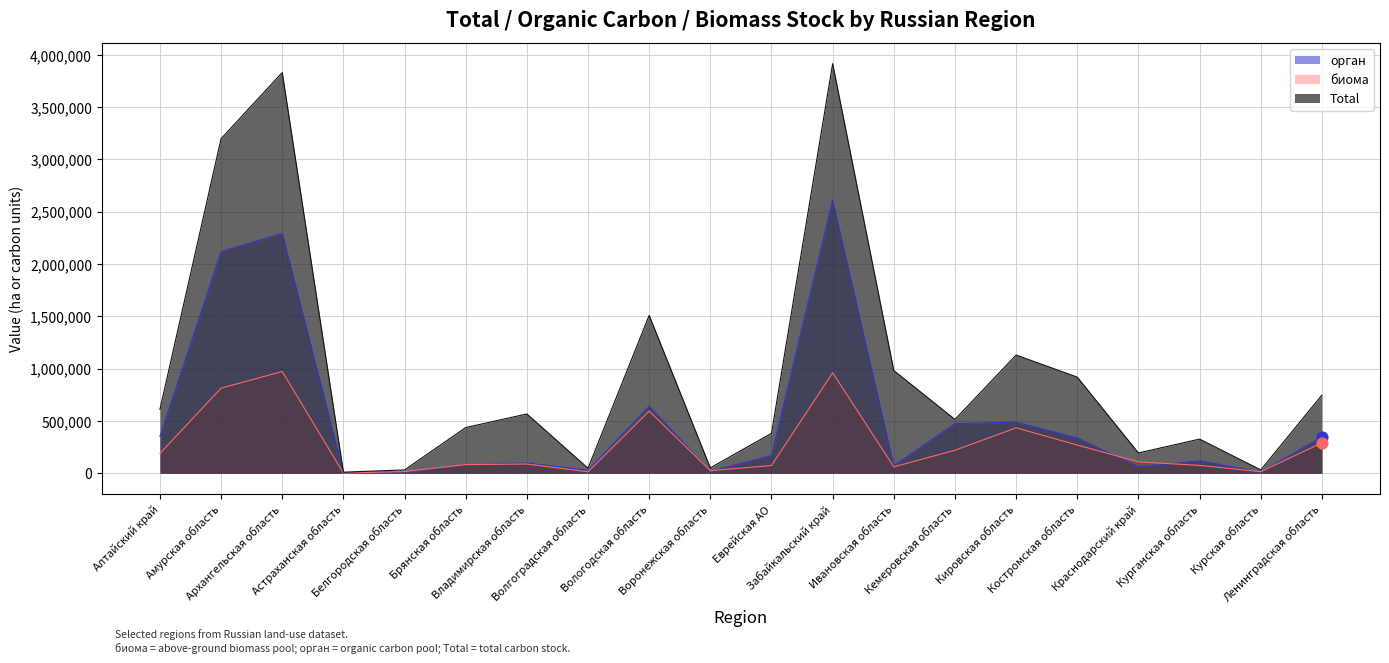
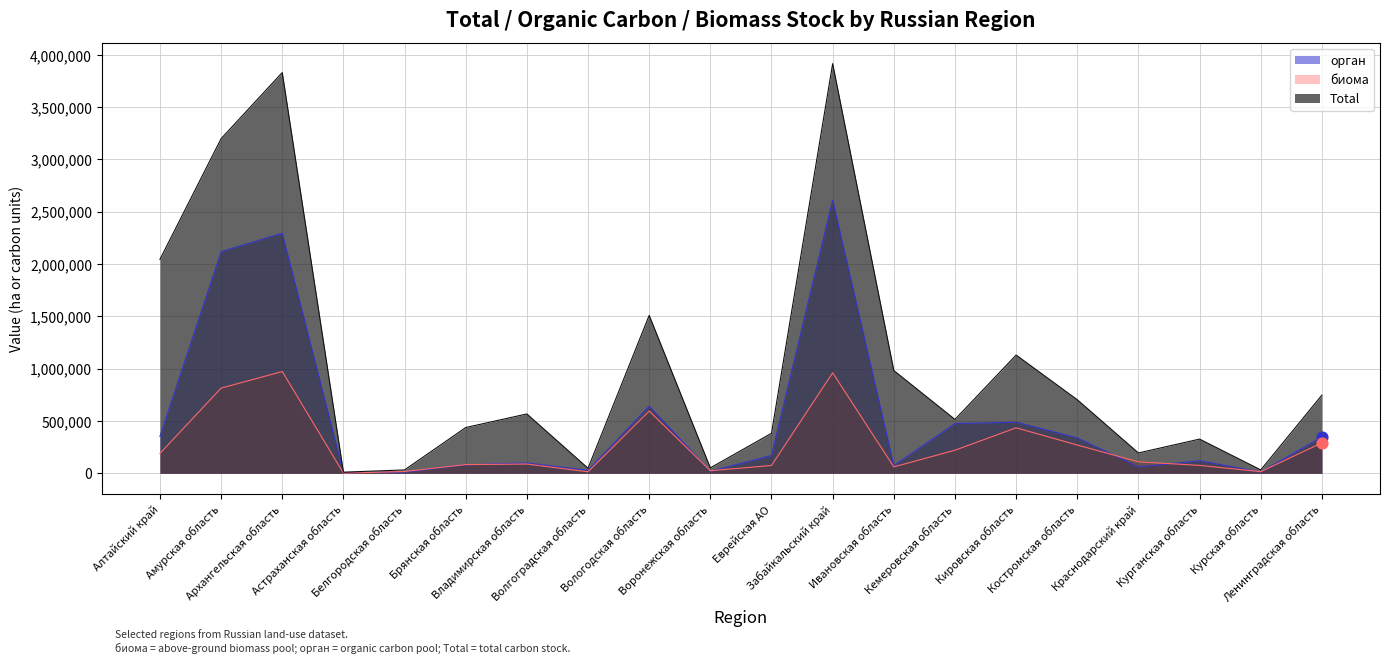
Total, Алтайский край: 610,000 -> 2,050,000
Total, Костромская область: 920,000 -> 700,000
